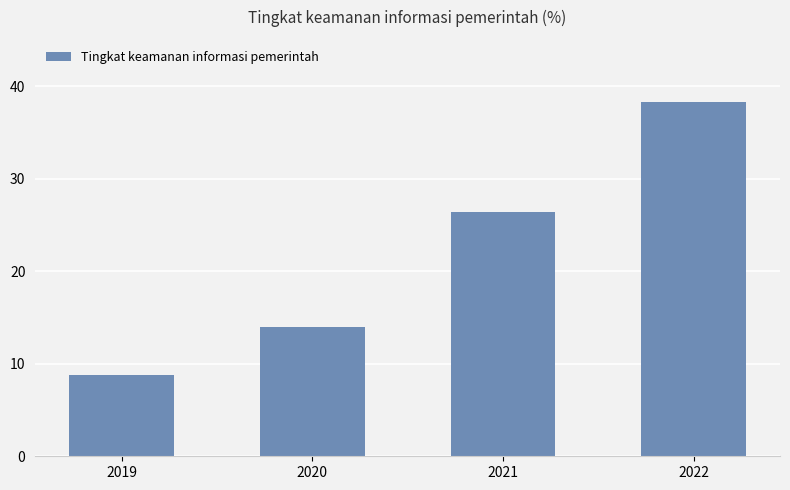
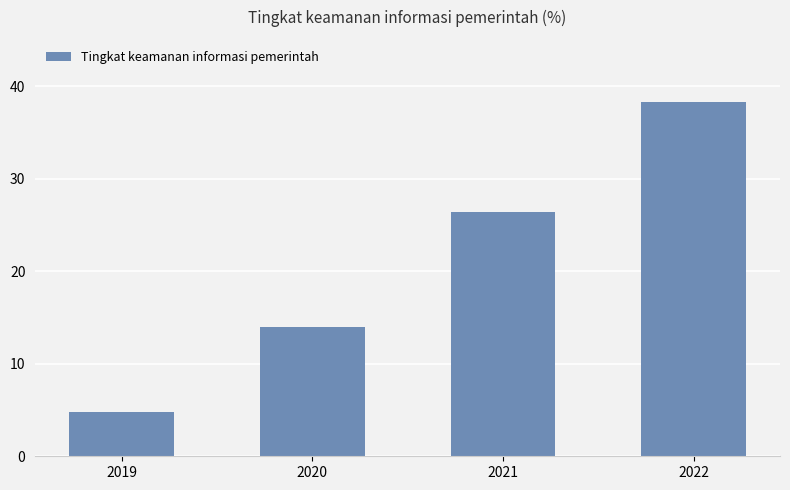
2019: 9 -> 5
